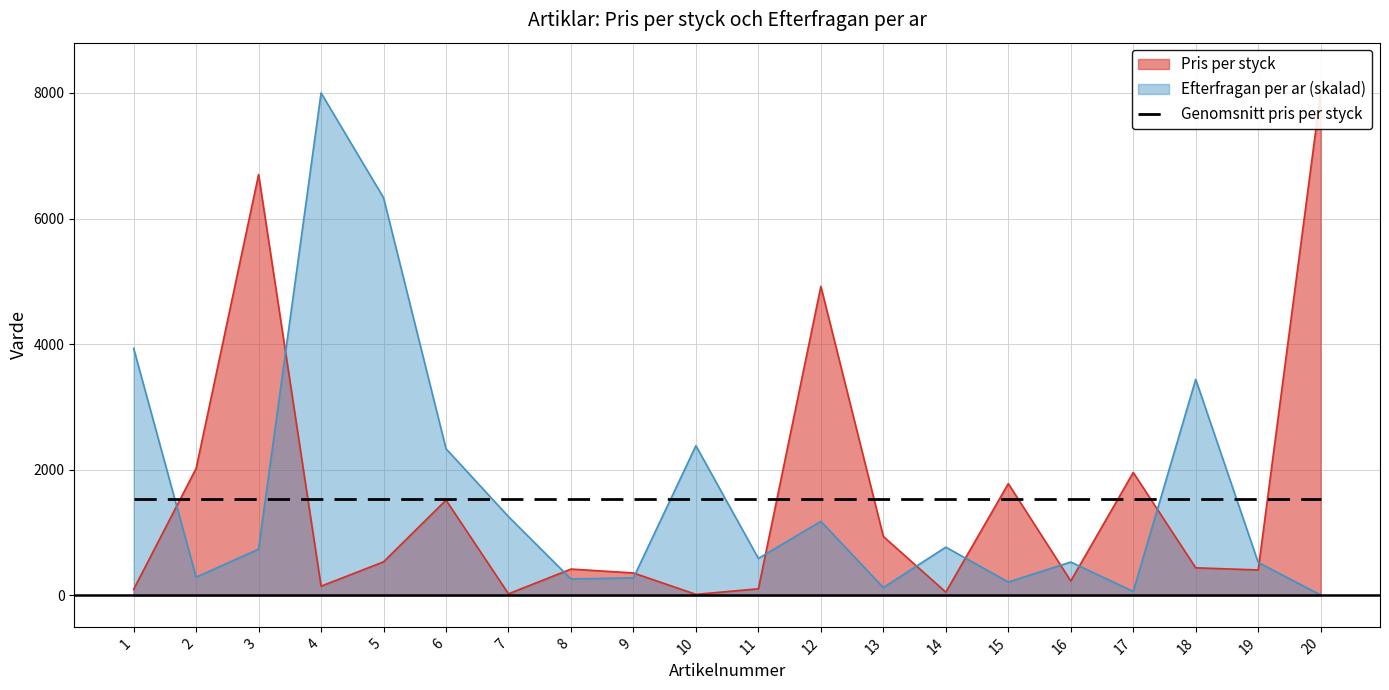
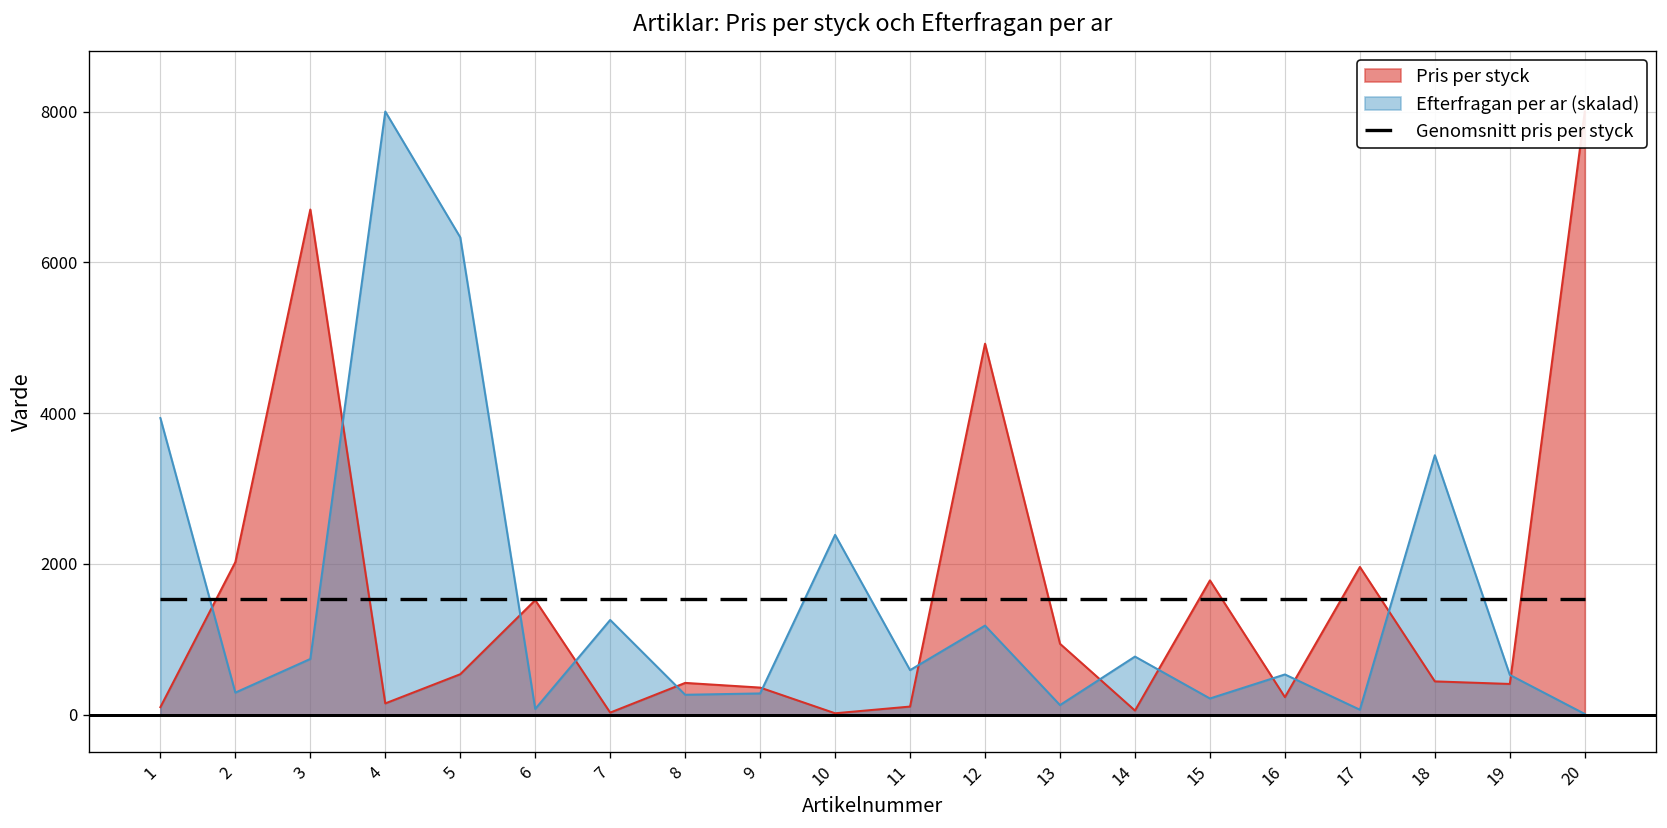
Efterfragan per ar (skalad), 6: 2300 -> 100
